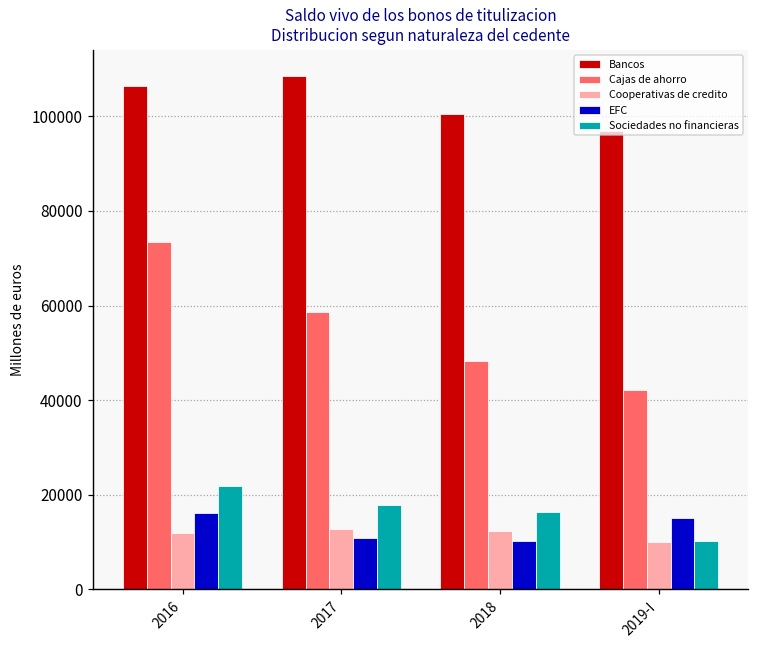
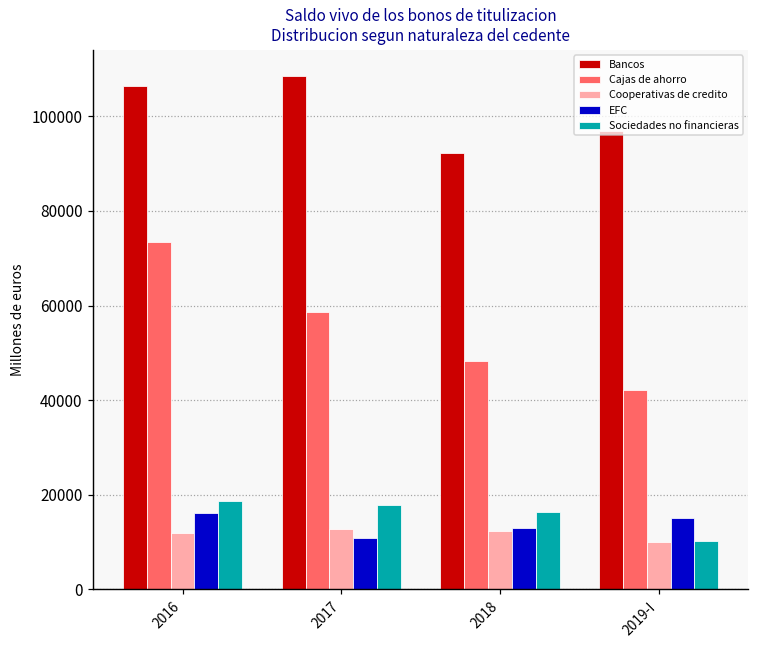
Sociedades no financieras, 2016: 22000 -> 19000
Bancos, 2018: 100000 -> 92000
EFC, 2018: 10000 -> 13000
